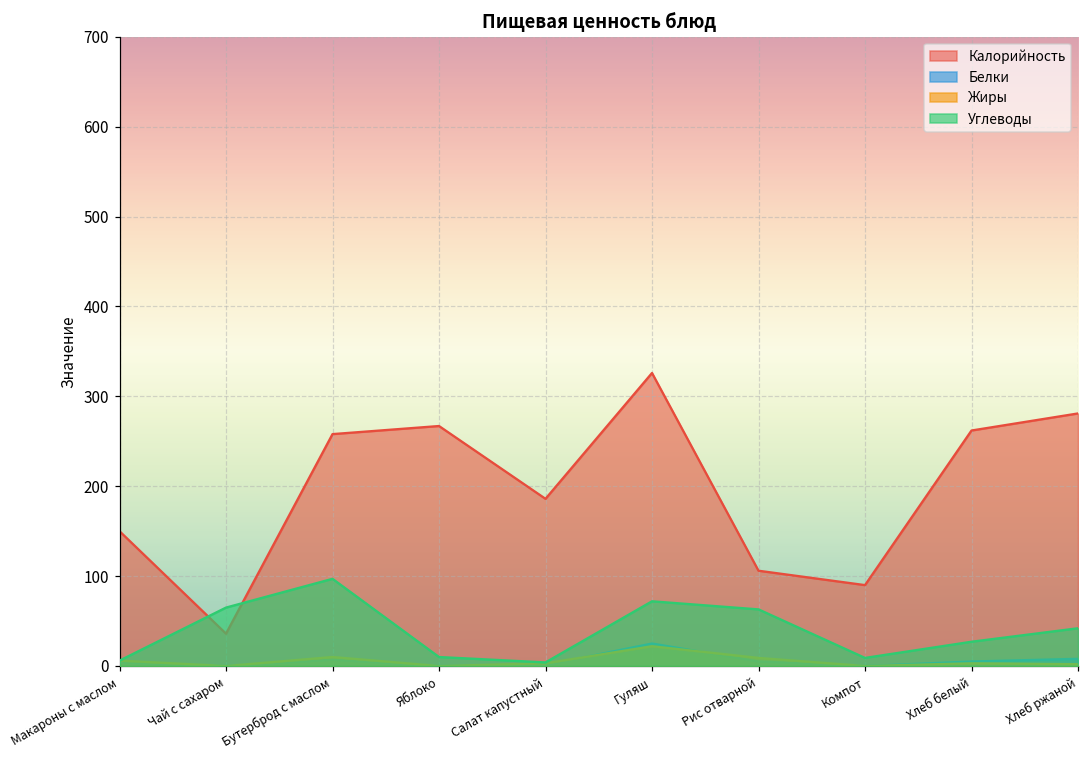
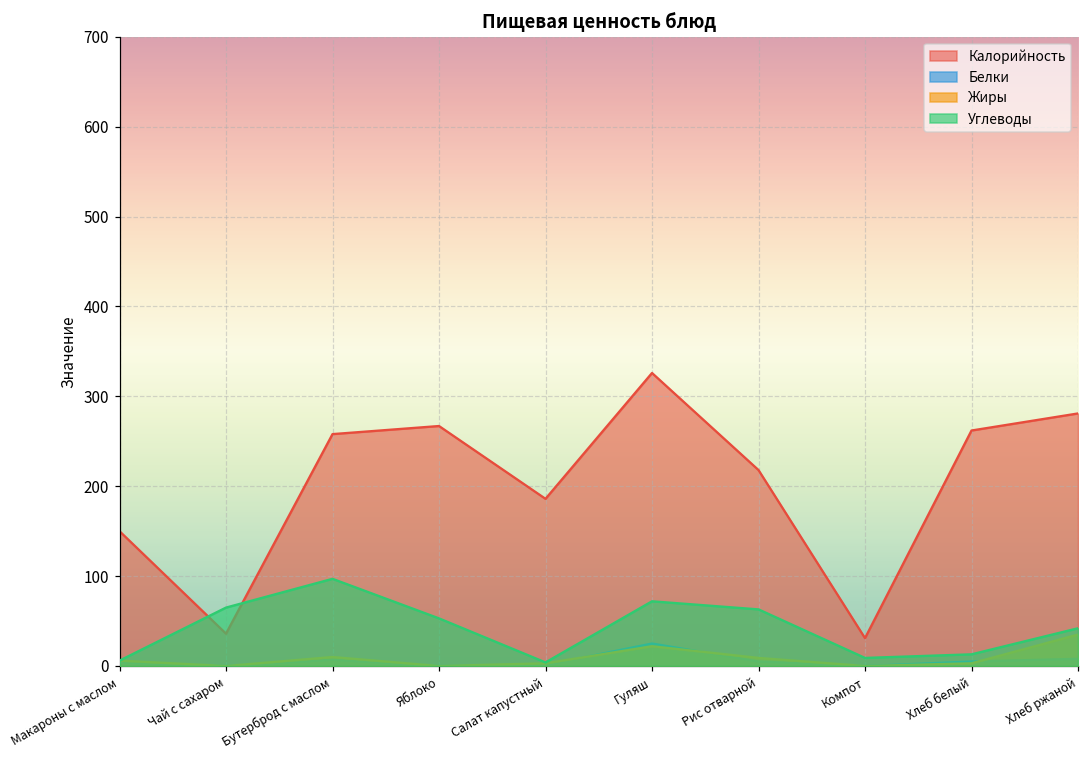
Углеводы, Яблоко: 10 -> 50
Калорийность, Рис отварной: 110 -> 220
Калорийность, Компот: 90 -> 30
Углеводы, Хлеб белый: 30 -> 10
Жиры, Хлеб ржаной: 0 -> 40
